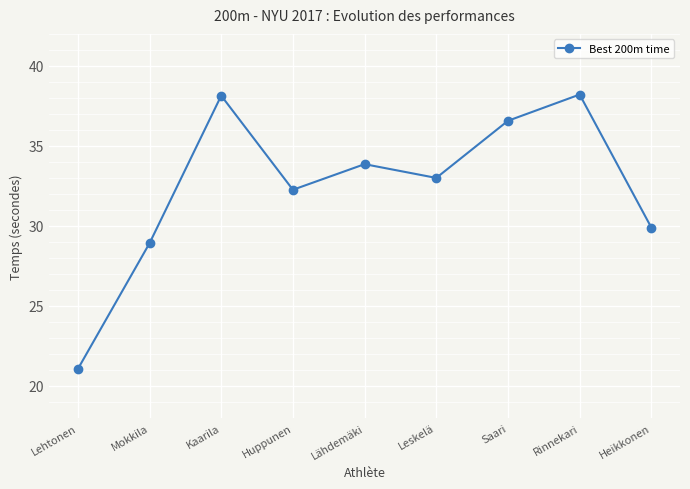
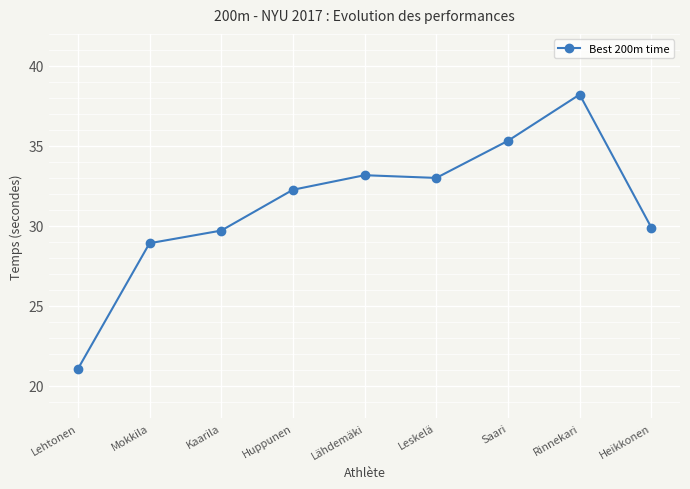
Kaarila: 38.1 -> 29.7
Lähdemäki: 33.9 -> 33.2
Saari: 36.6 -> 35.3
